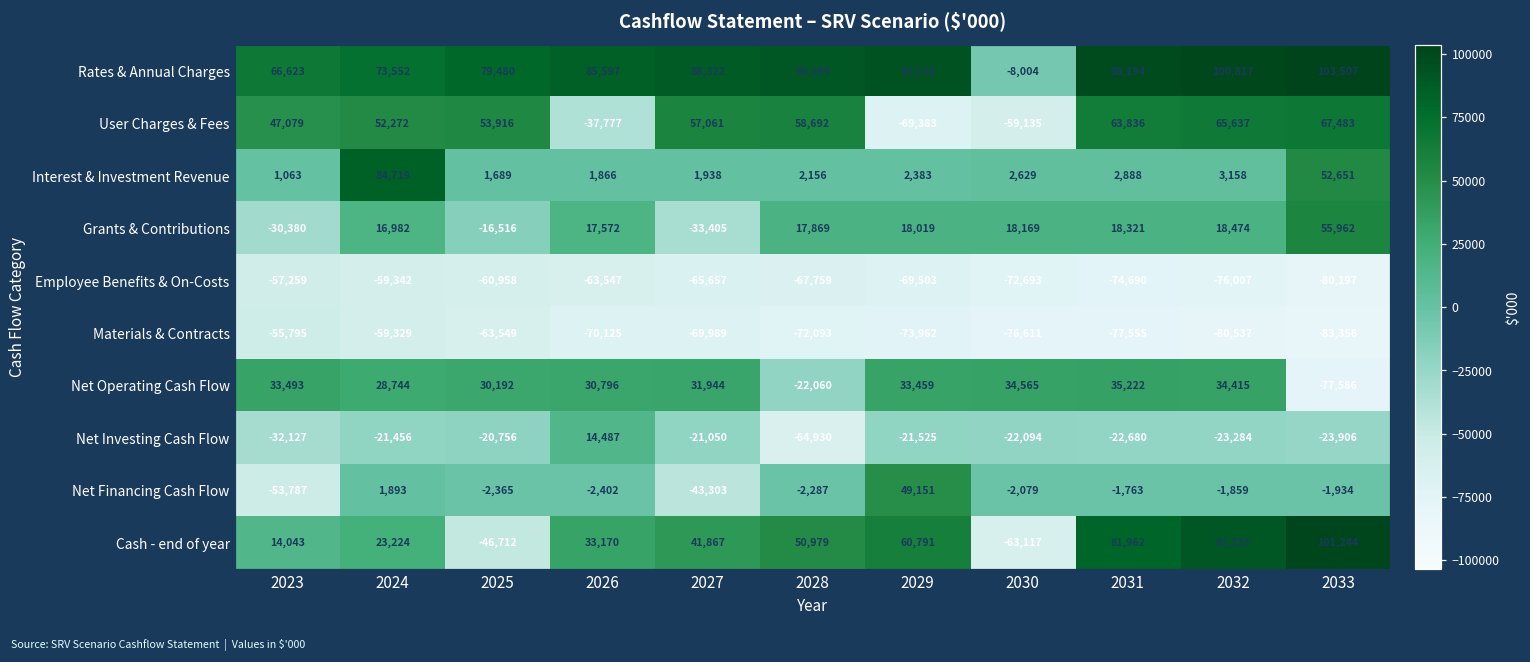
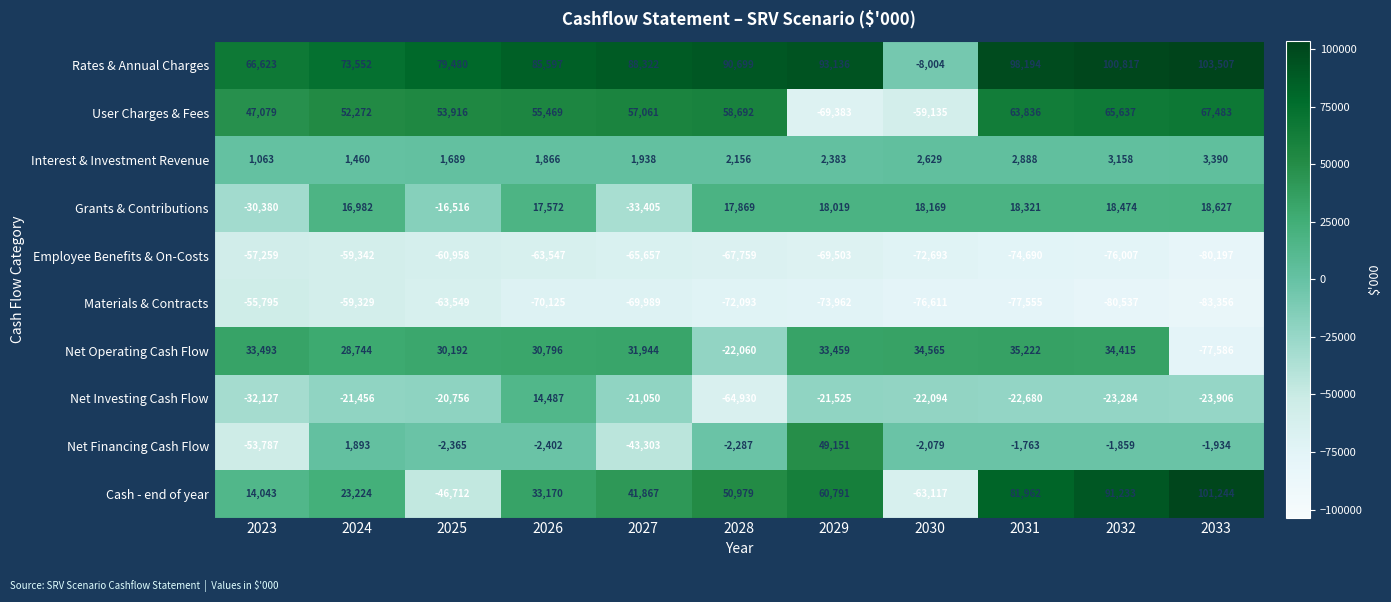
User Charges & Fees, 2026: -37,777 -> 55,469
Interest & Investment Revenue, 2024: 84,719 -> 1,460
Interest & Investment Revenue, 2033: 52,651 -> 3,390
Grants & Contributions, 2033: 55,962 -> 18,627
